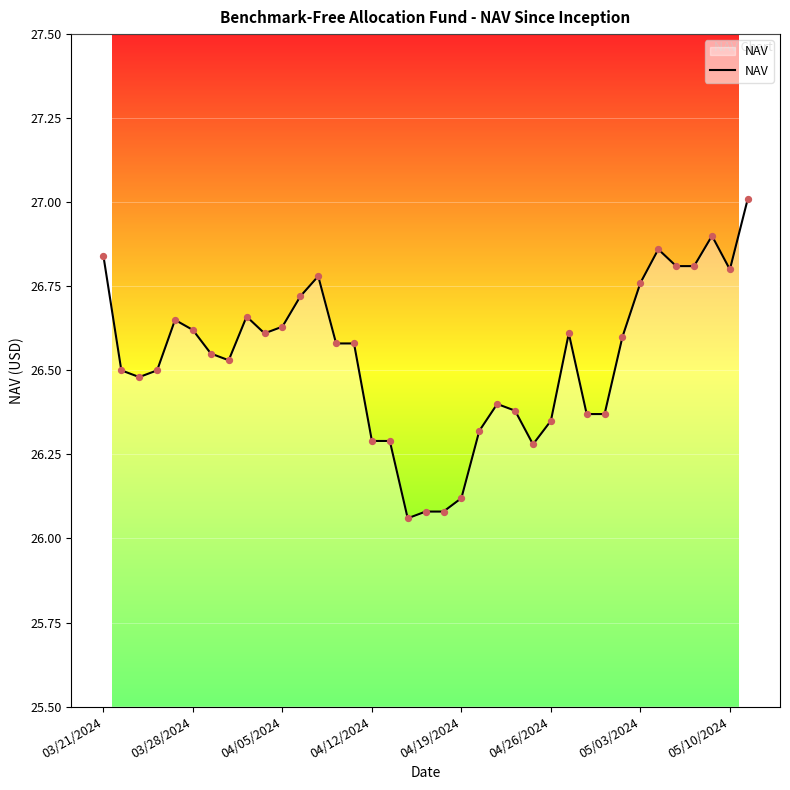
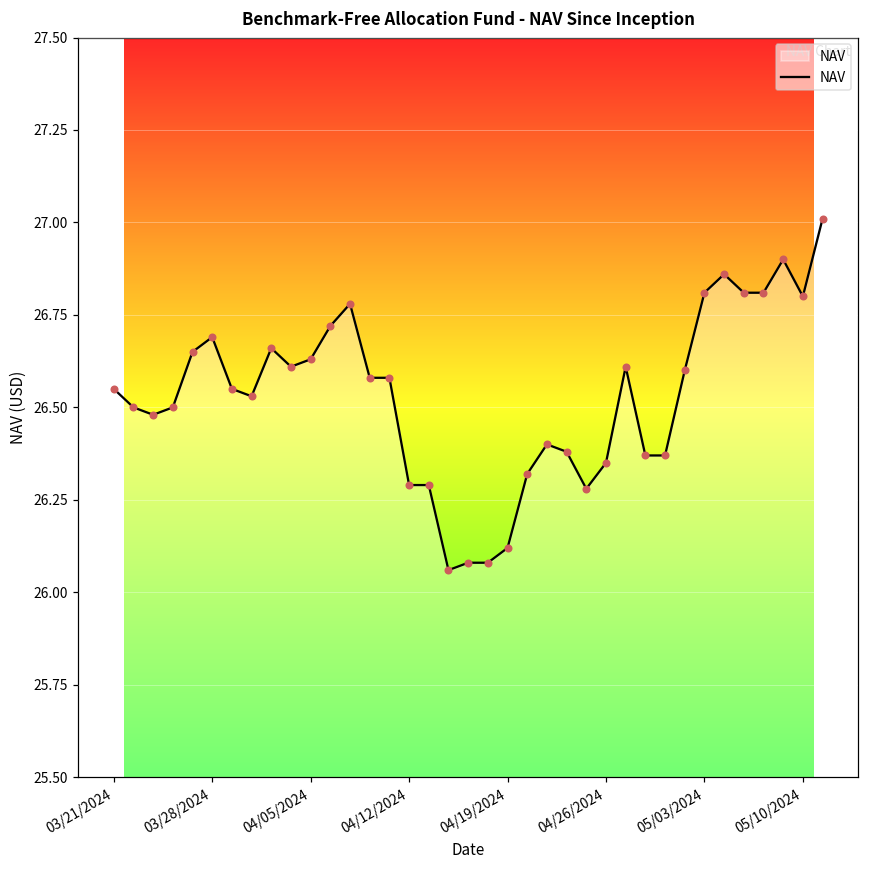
03/21/2024: 26.84 -> 26.55
03/28/2024: 26.62 -> 26.69
05/03/2024: 26.76 -> 26.81
